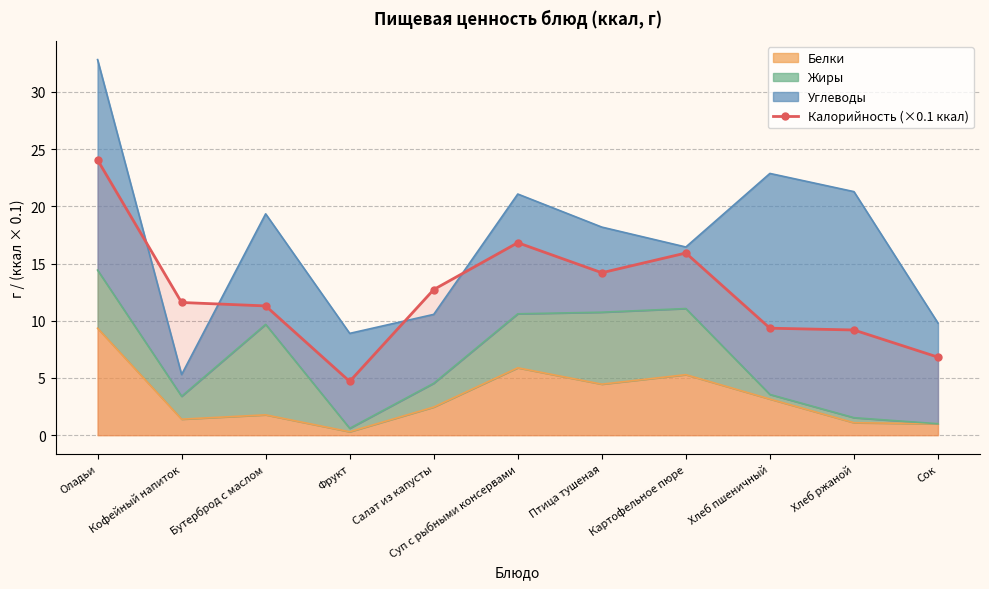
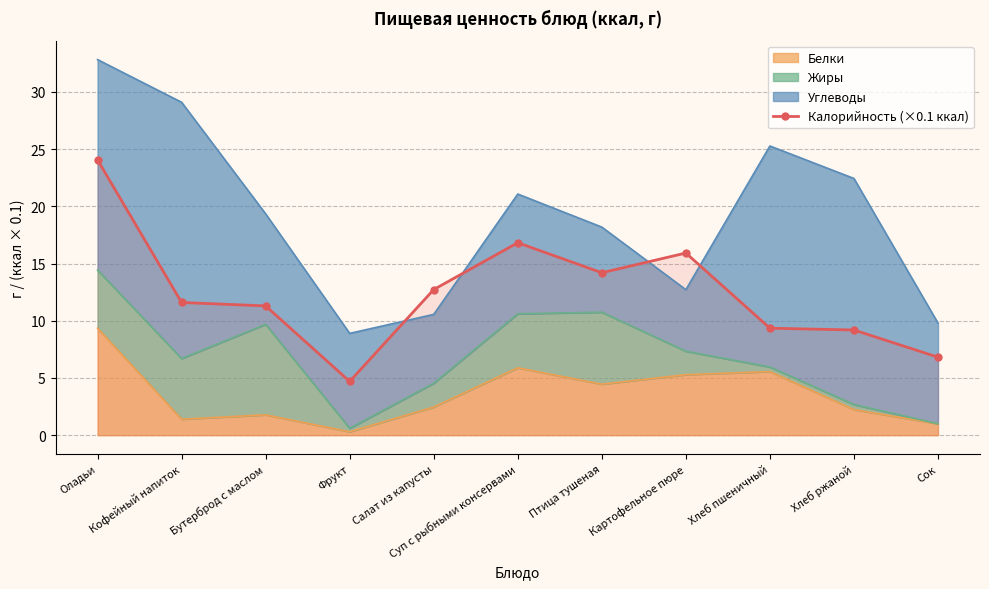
Жиры, Кофейный напиток: 2.0 -> 5.3
Углеводы, Кофейный напиток: 1.9 -> 22.4
Жиры, Картофельное пюре: 5.8 -> 2.1
Белки, Хлеб пшеничный: 3.2 -> 5.6
Белки, Хлеб ржаной: 1.1 -> 2.2
